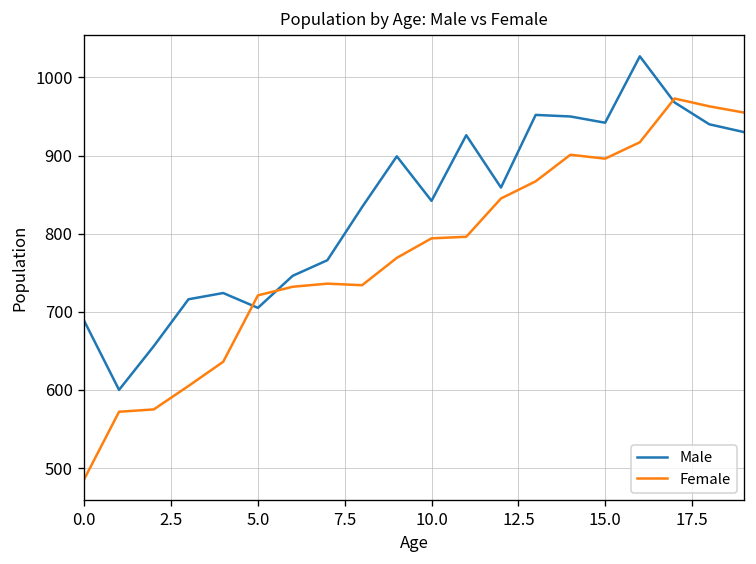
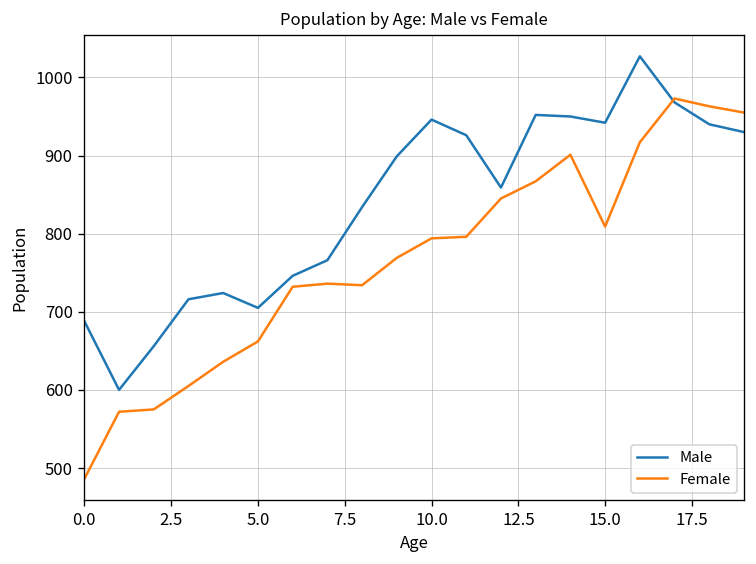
Female, 5.0: 720 -> 660
Male, 10.0: 840 -> 950
Female, 15.0: 900 -> 810
